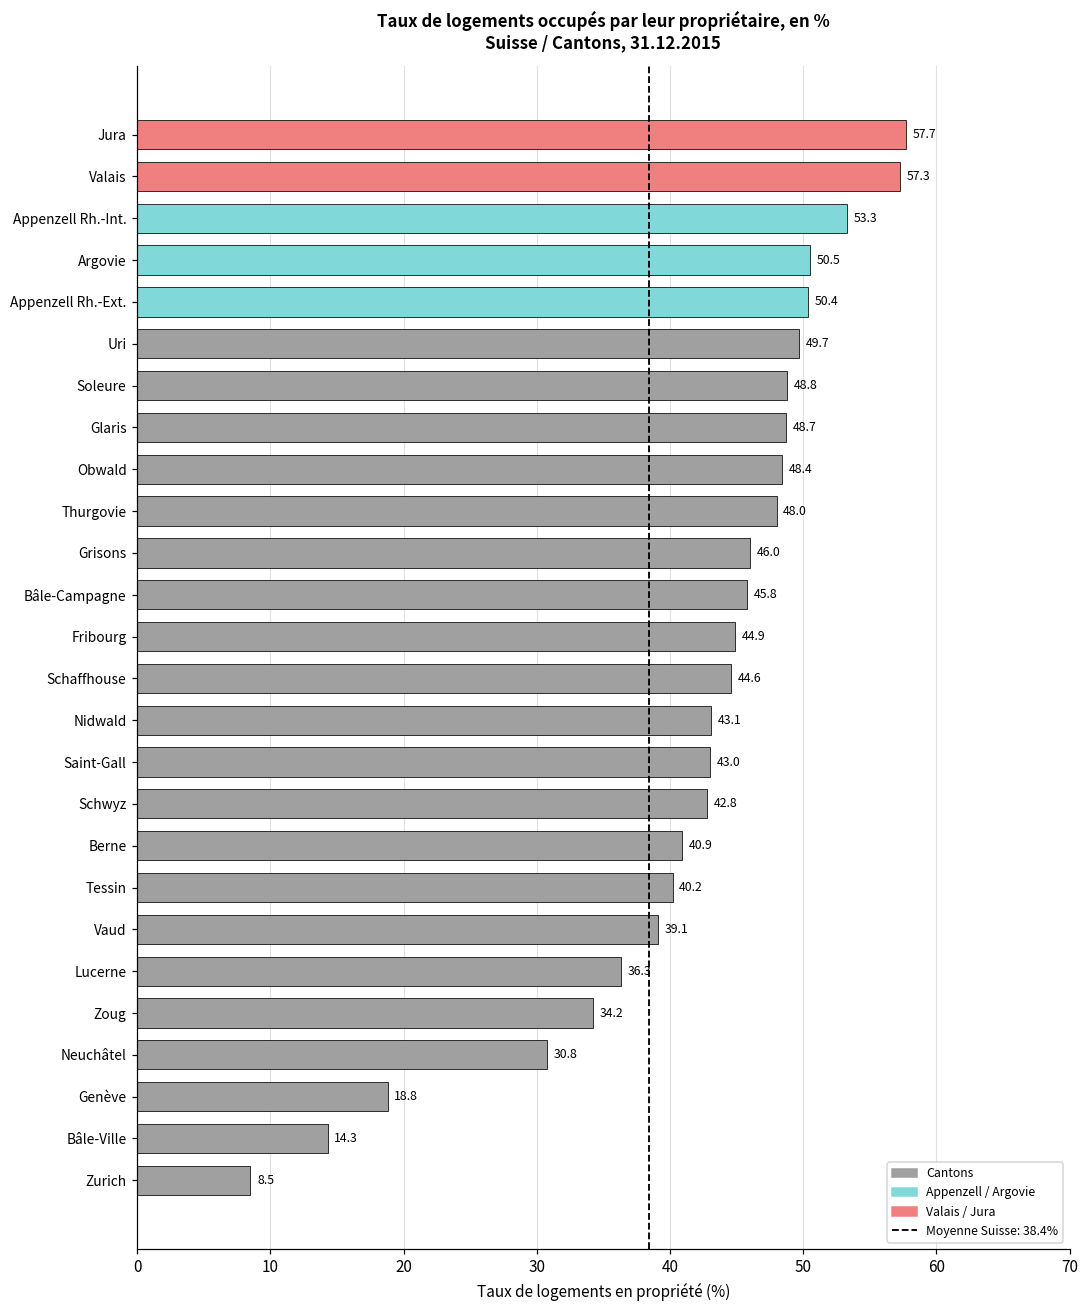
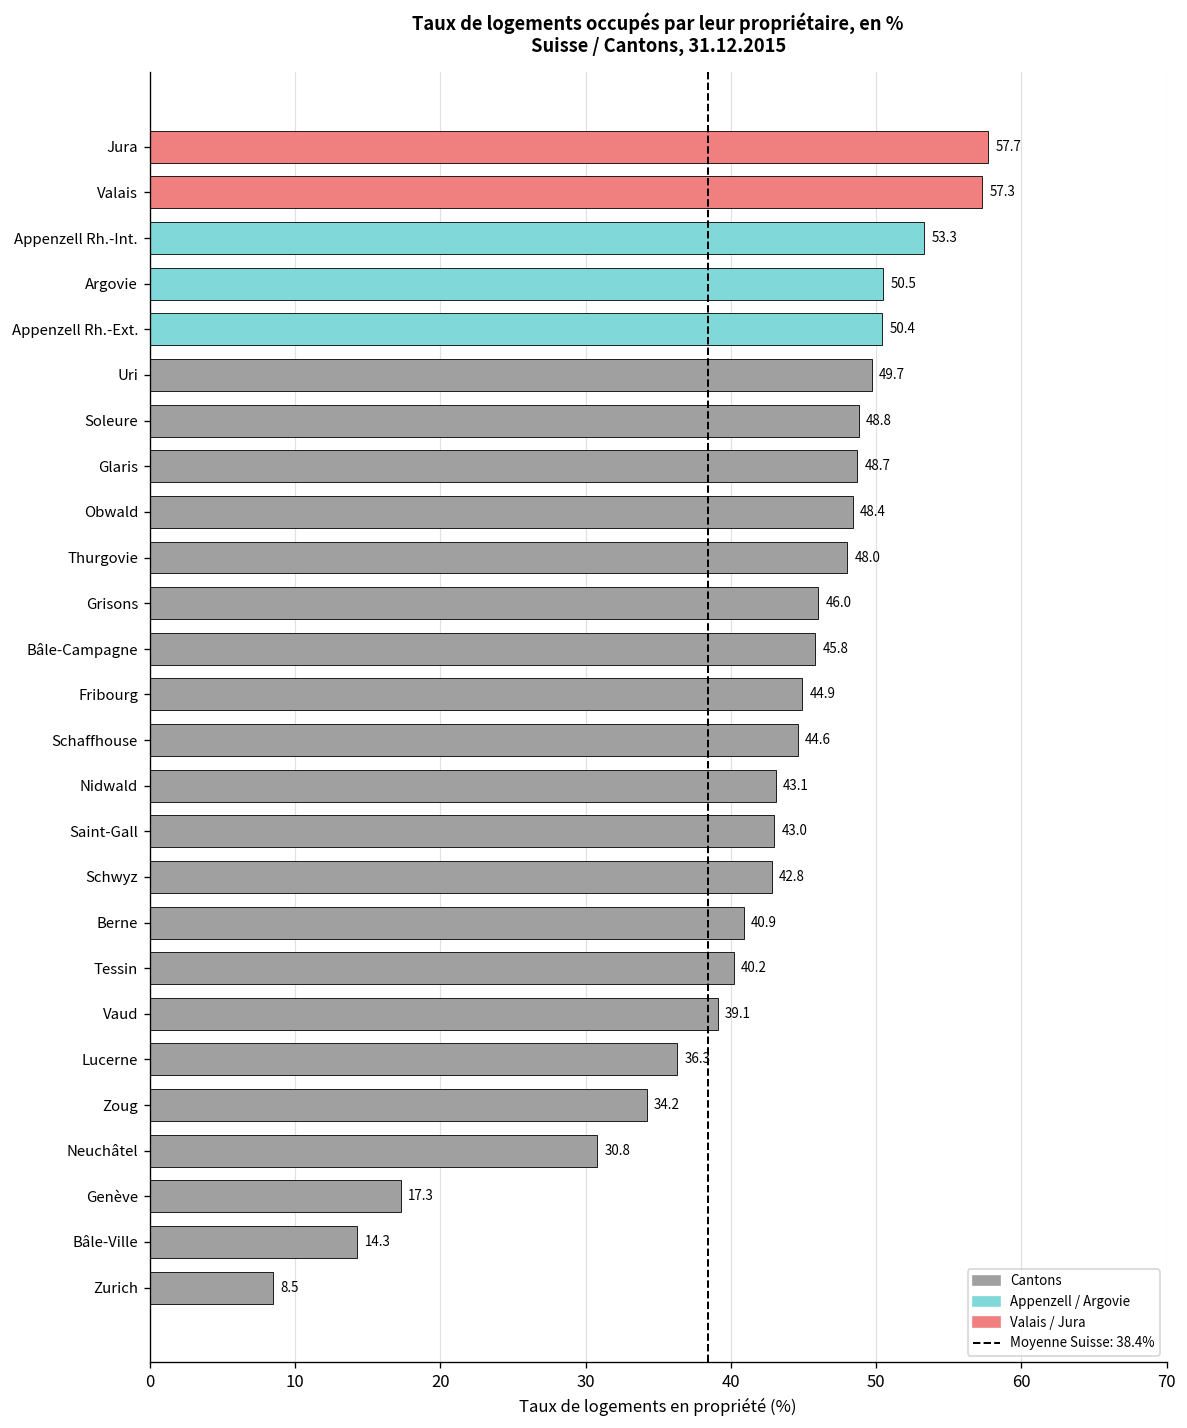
Genève: 18.8 -> 17.3
